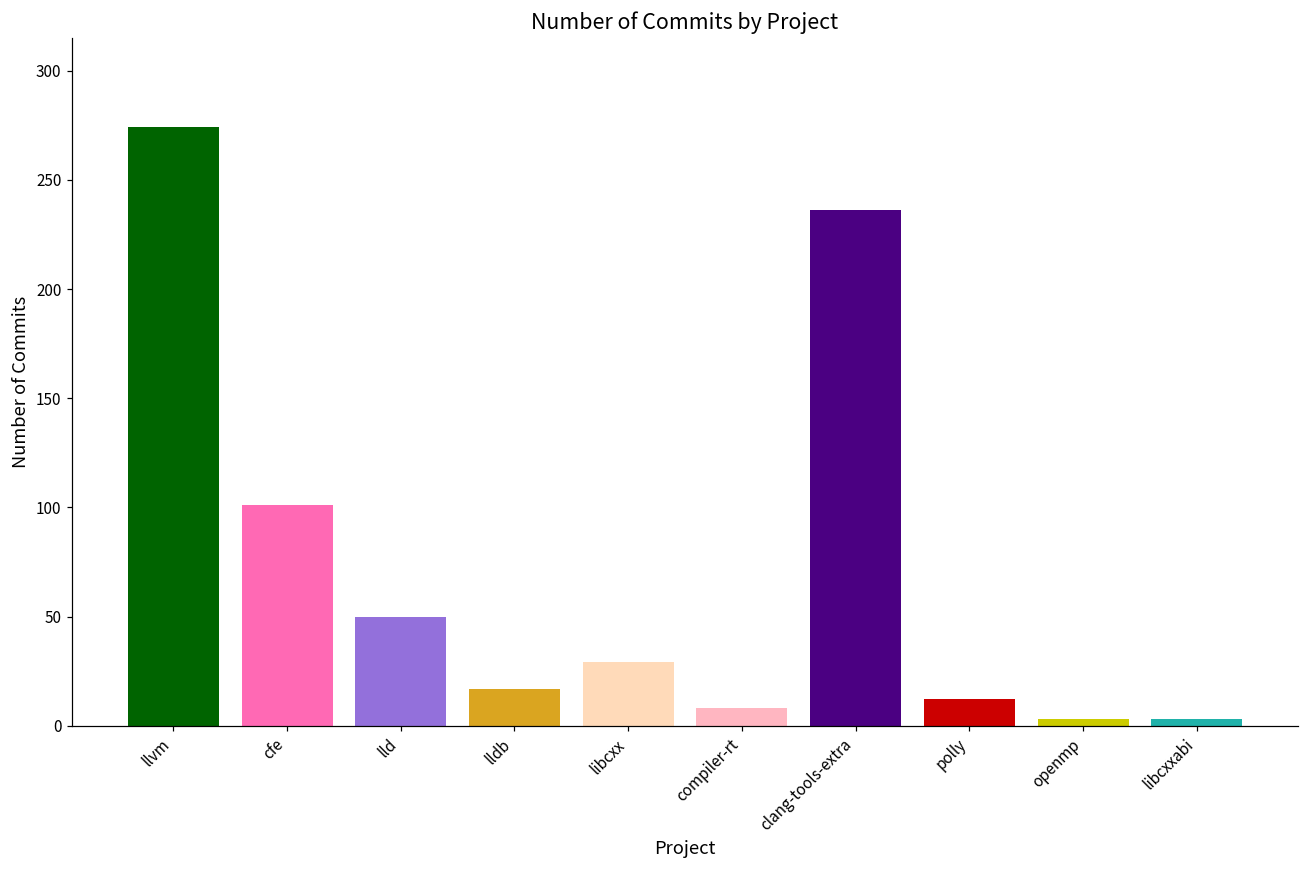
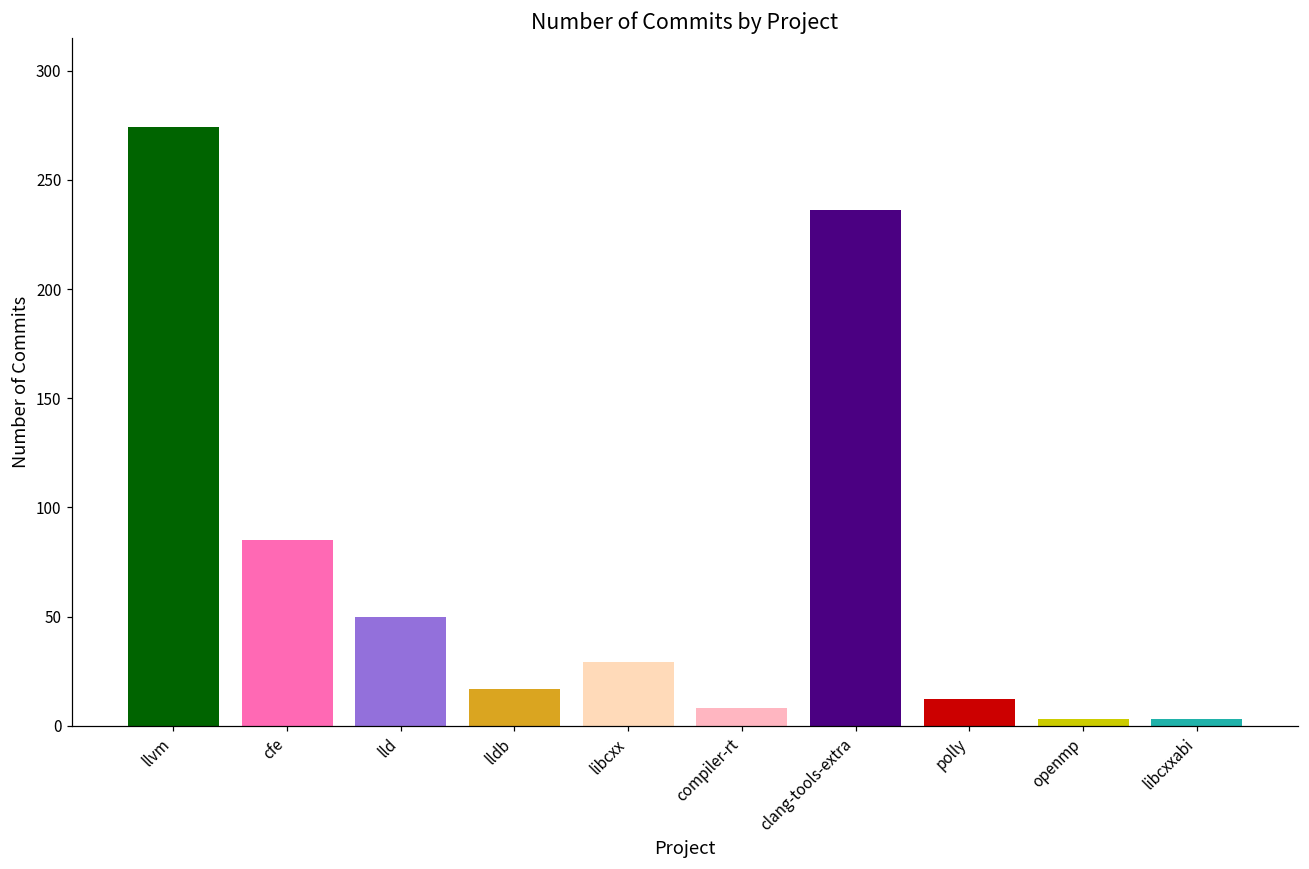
cfe: 101 -> 85
